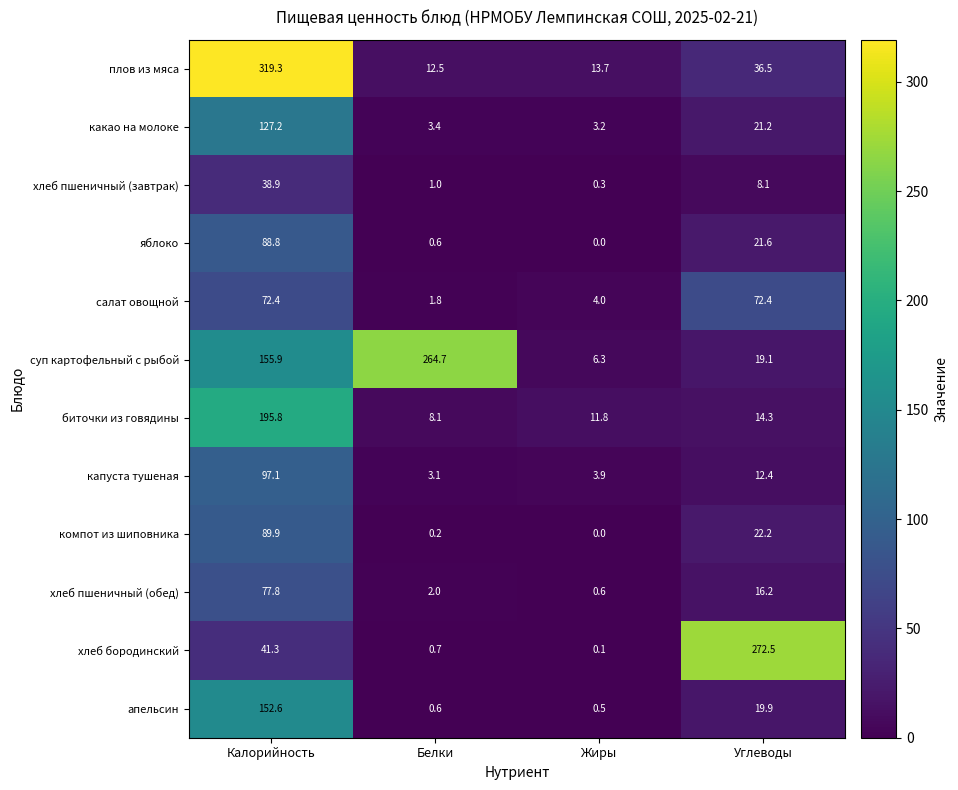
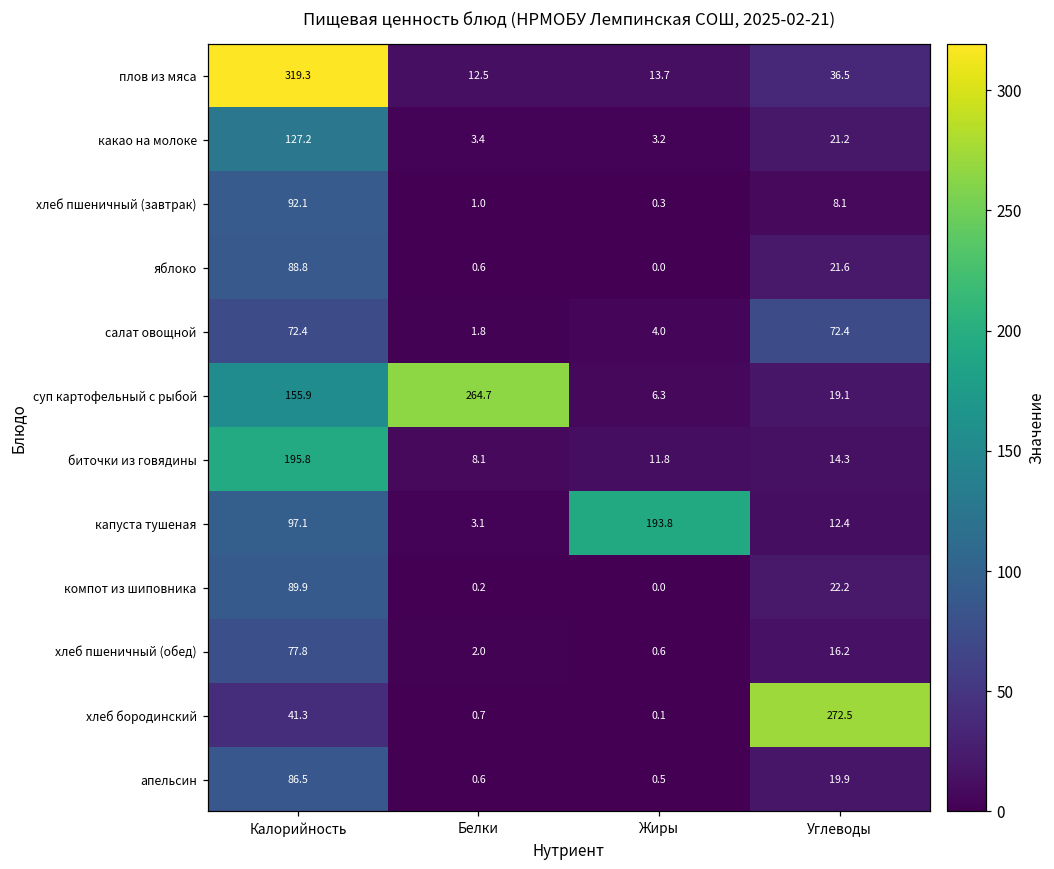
хлеб пшеничный (завтрак), Калорийность: 38.9 -> 92.1
капуста тушеная, Жиры: 3.9 -> 193.8
апельсин, Калорийность: 152.6 -> 86.5
